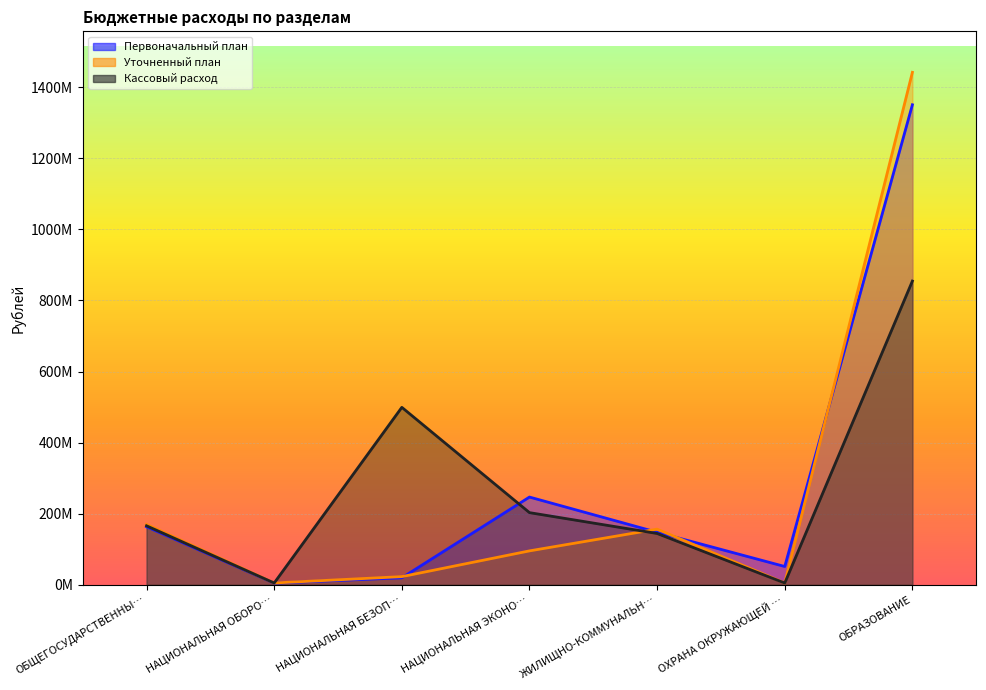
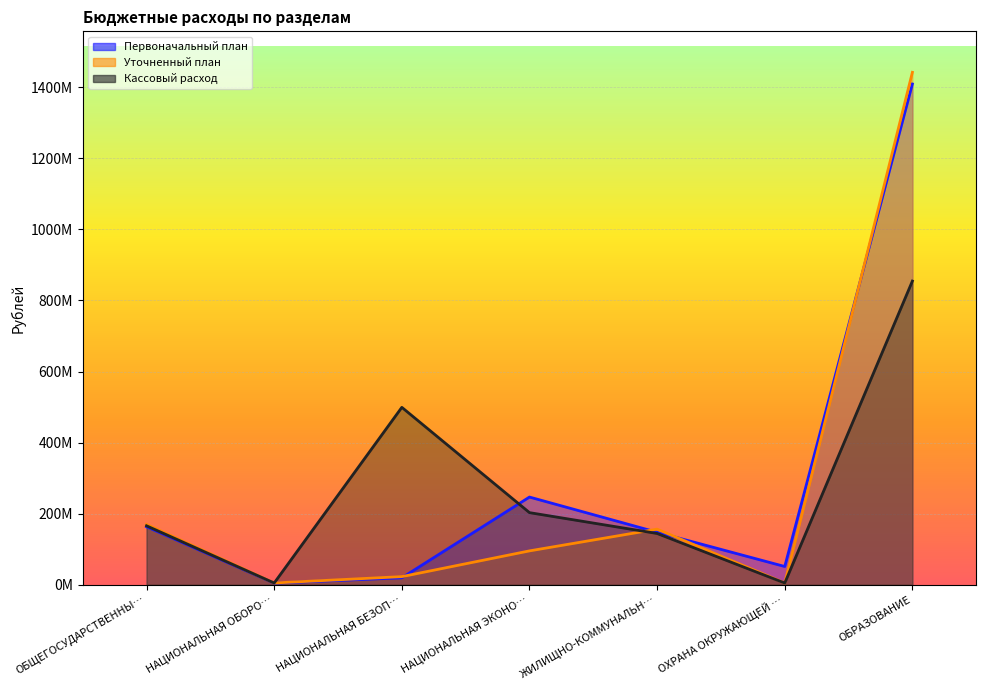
Первоначальный план, ОБРАЗОВАНИЕ: 1350000000 -> 1410000000
